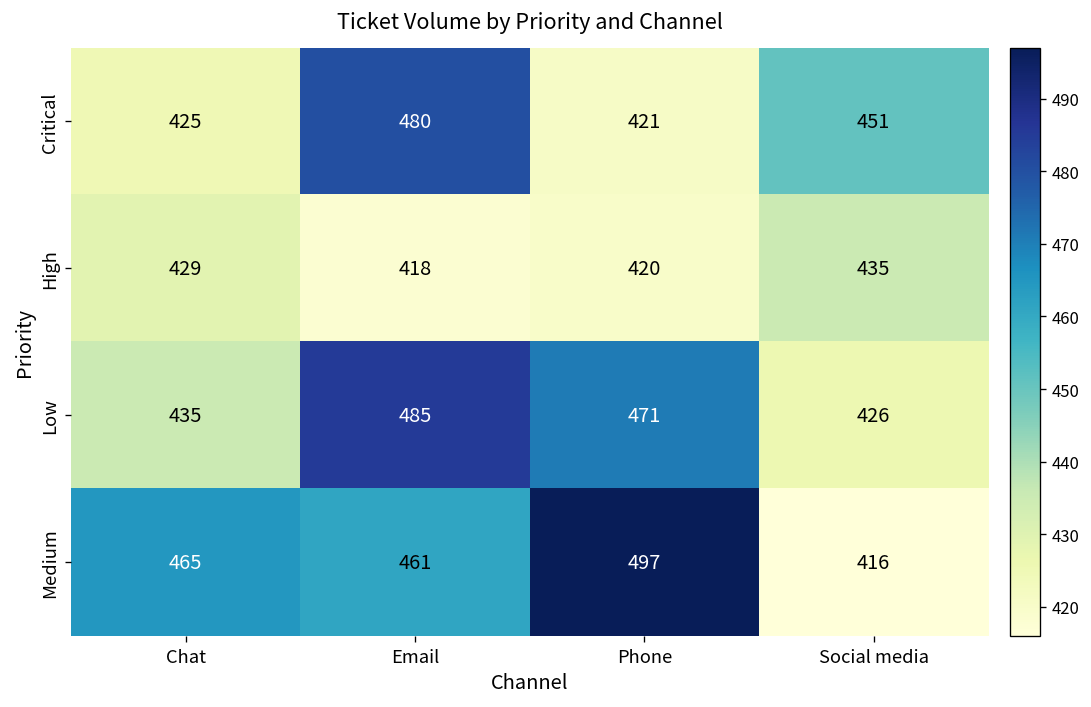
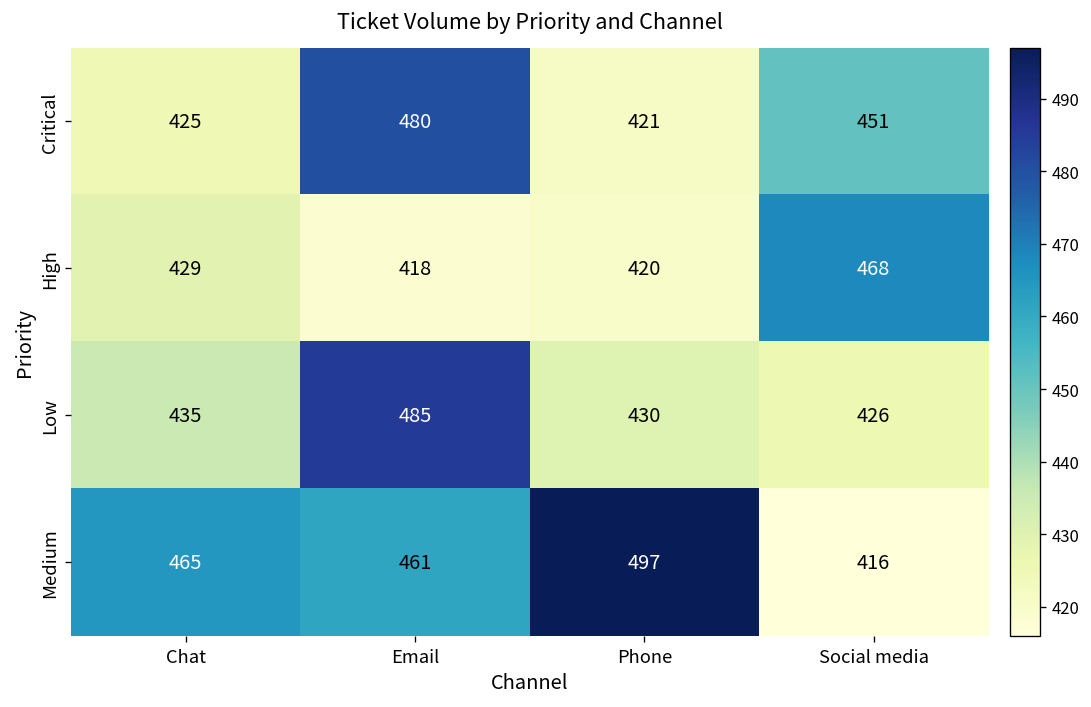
High, Social media: 435 -> 468
Low, Phone: 471 -> 430
